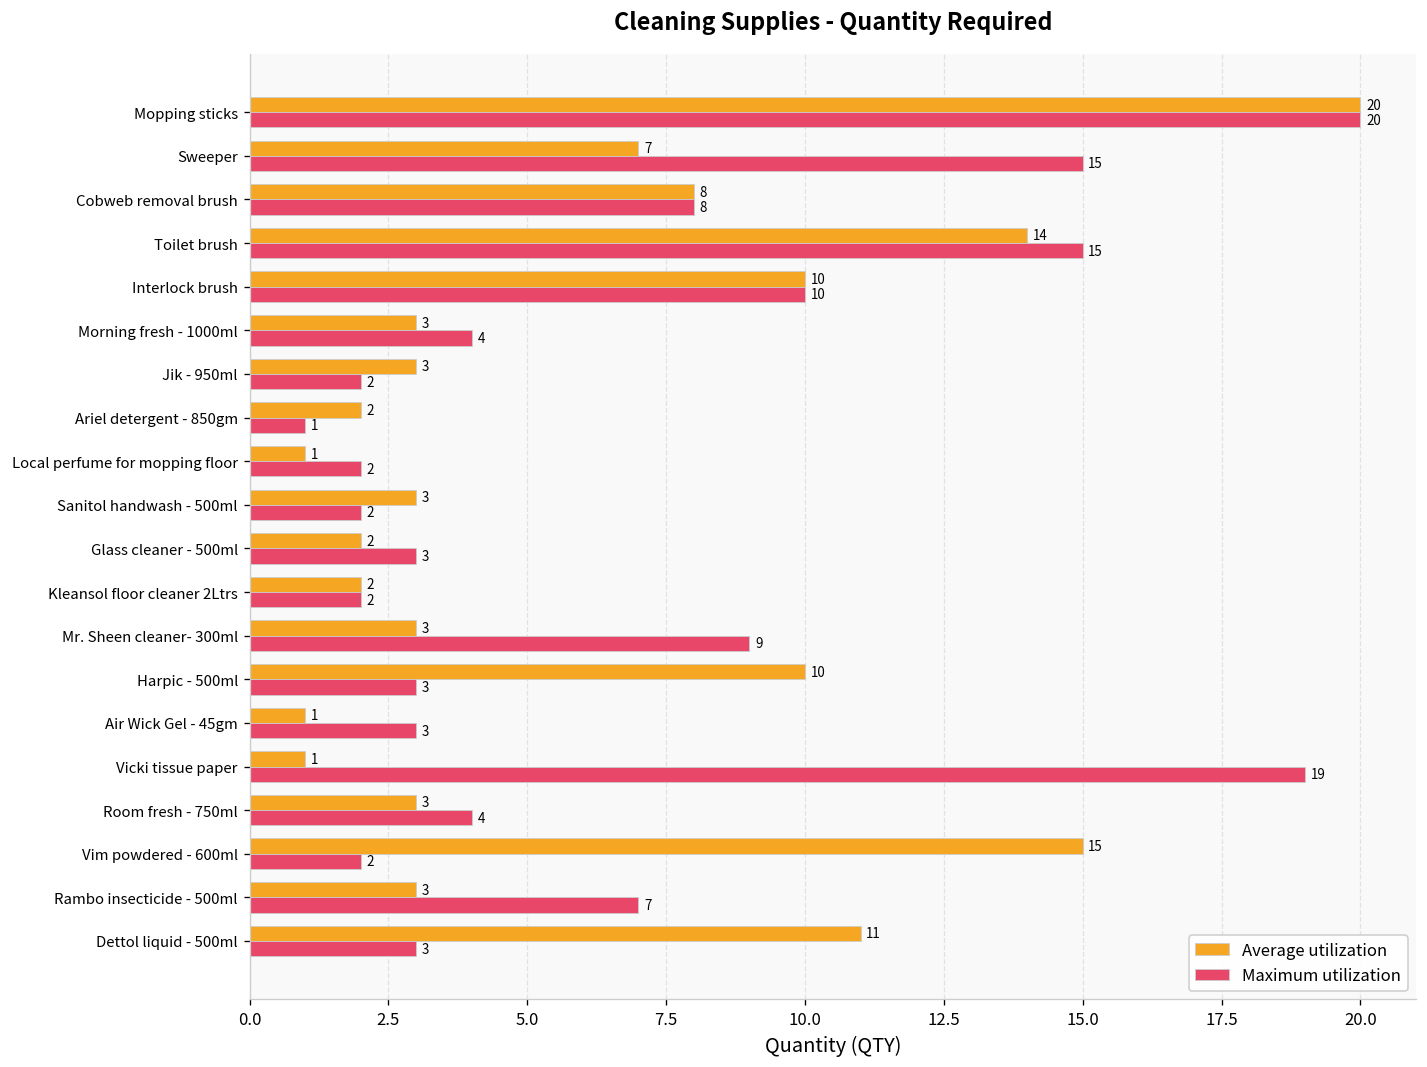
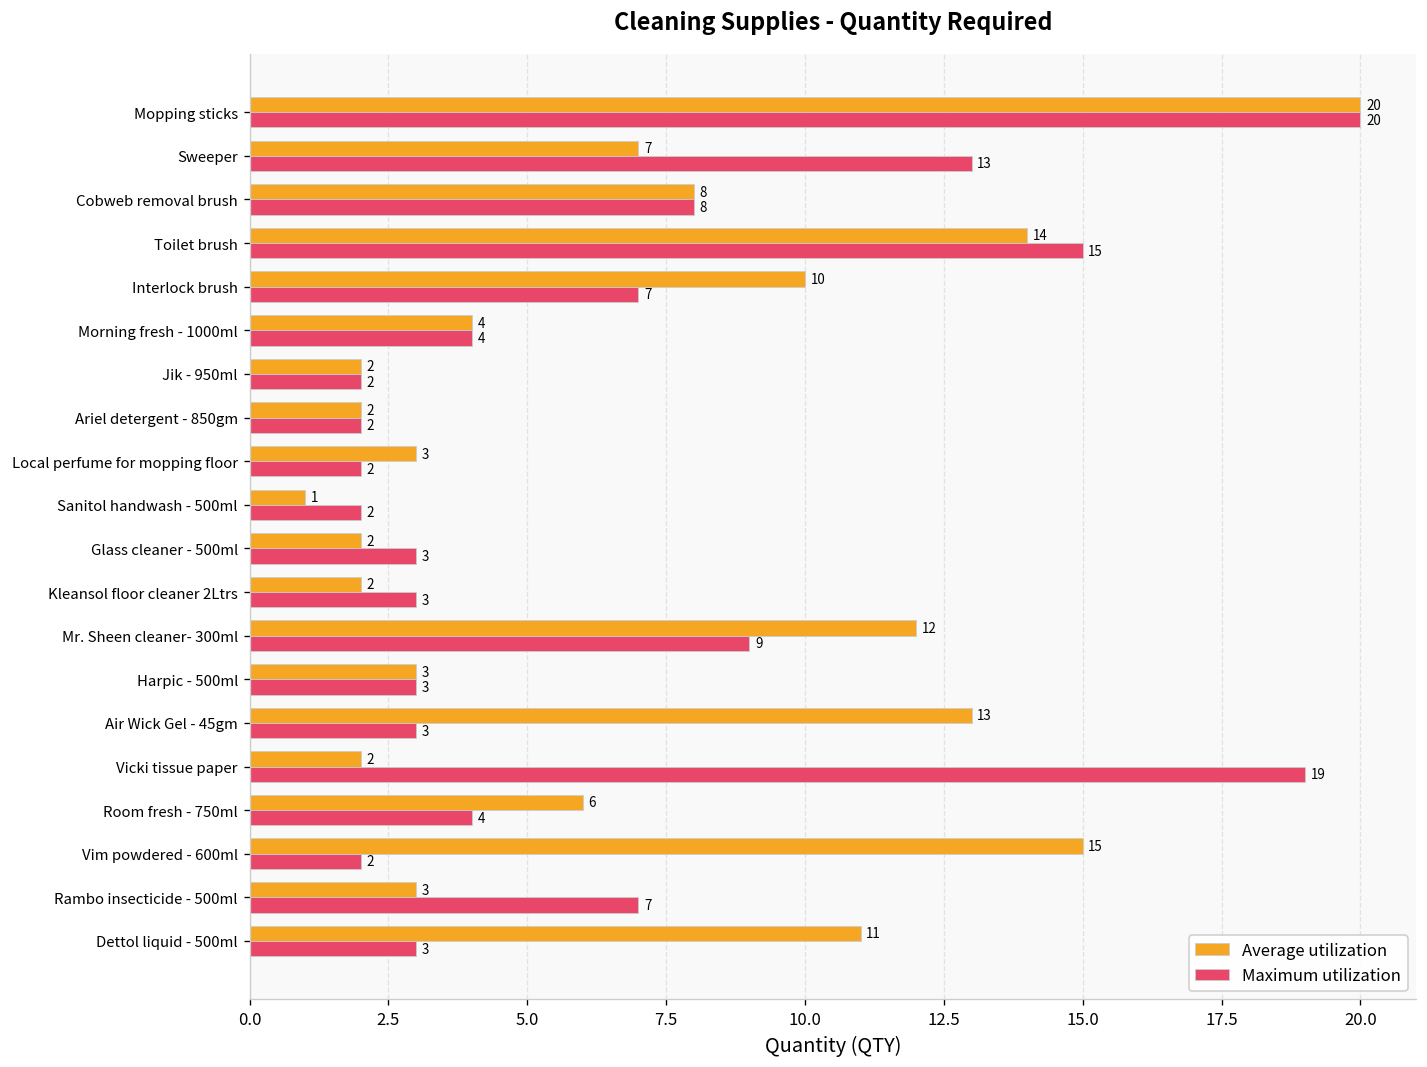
Maximum utilization, Sweeper: 15 -> 13
Maximum utilization, Interlock brush: 10 -> 7
Average utilization, Morning fresh - 1000ml: 3 -> 4
Average utilization, Jik - 950ml: 3 -> 2
Maximum utilization, Ariel detergent - 850gm: 1 -> 2
Average utilization, Local perfume for mopping floor: 1 -> 3
Average utilization, Sanitol handwash - 500ml: 3 -> 1
Maximum utilization, Kleansol floor cleaner 2Ltrs: 2 -> 3
Average utilization, Mr. Sheen cleaner- 300ml: 3 -> 12
Average utilization, Harpic - 500ml: 10 -> 3
Average utilization, Air Wick Gel - 45gm: 1 -> 13
Average utilization, Vicki tissue paper: 1 -> 2
Average utilization, Room fresh - 750ml: 3 -> 6
